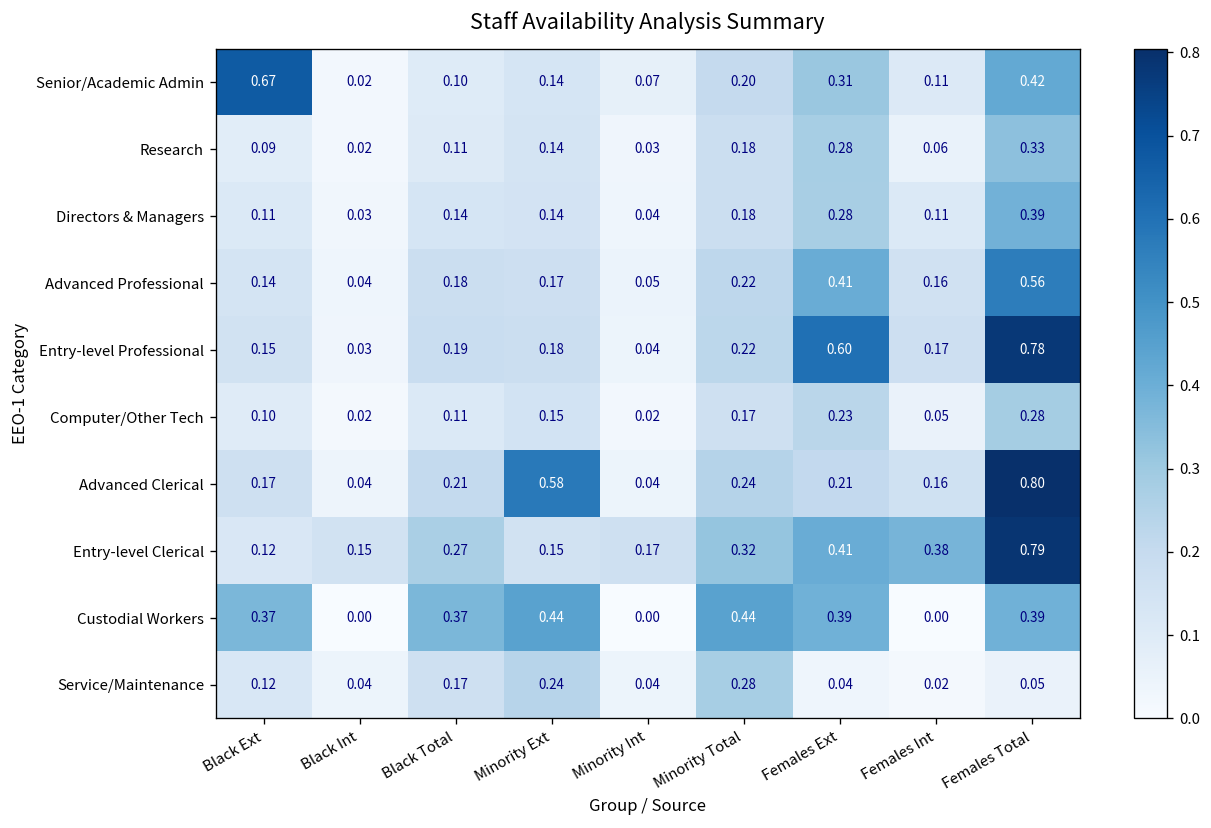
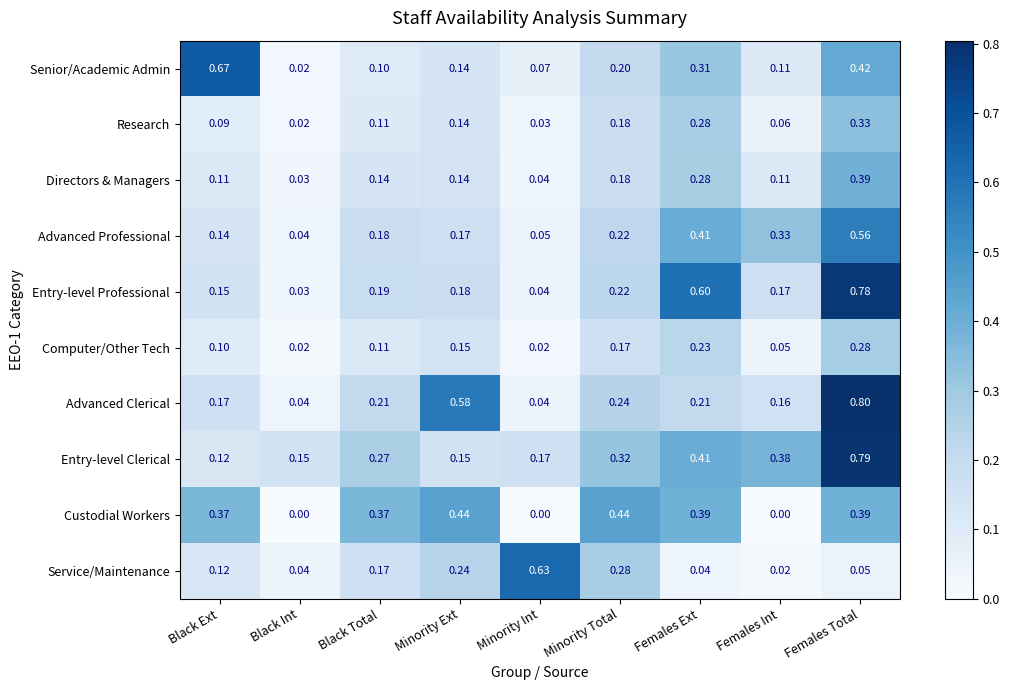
Advanced Professional, Females Int: 0.16 -> 0.33
Service/Maintenance, Minority Int: 0.04 -> 0.63
